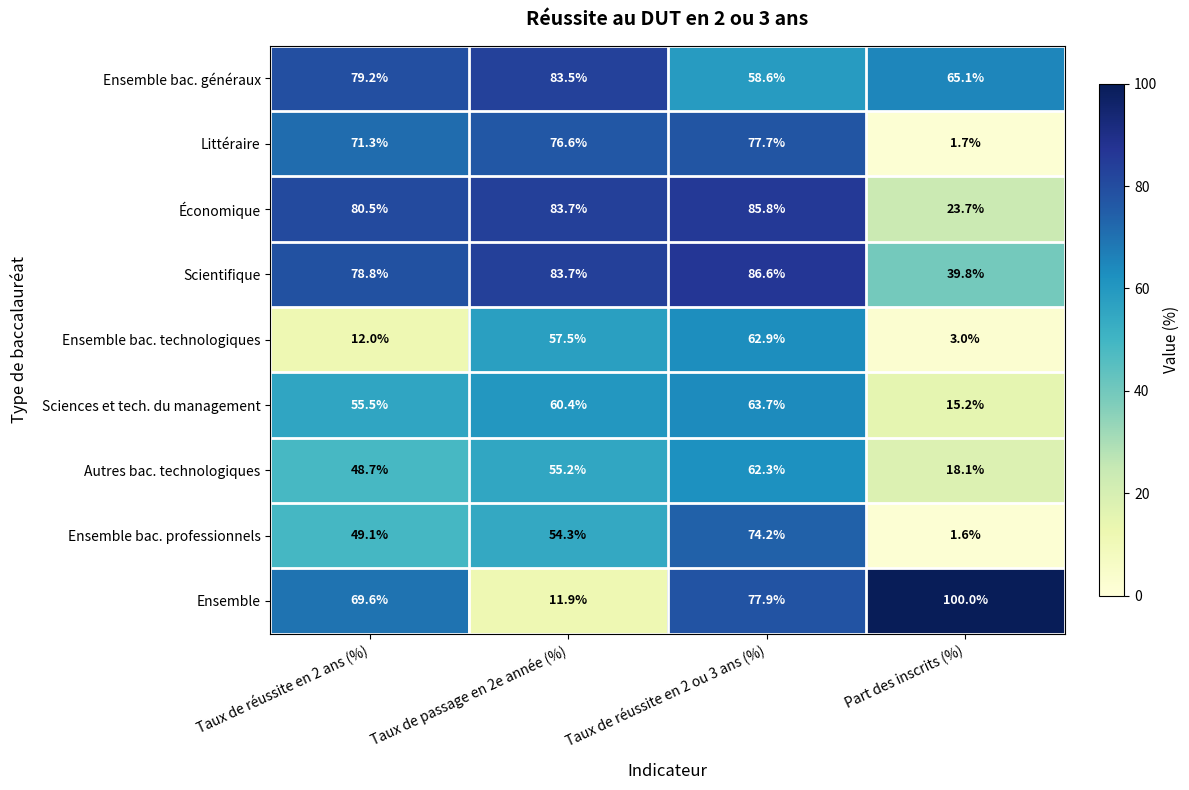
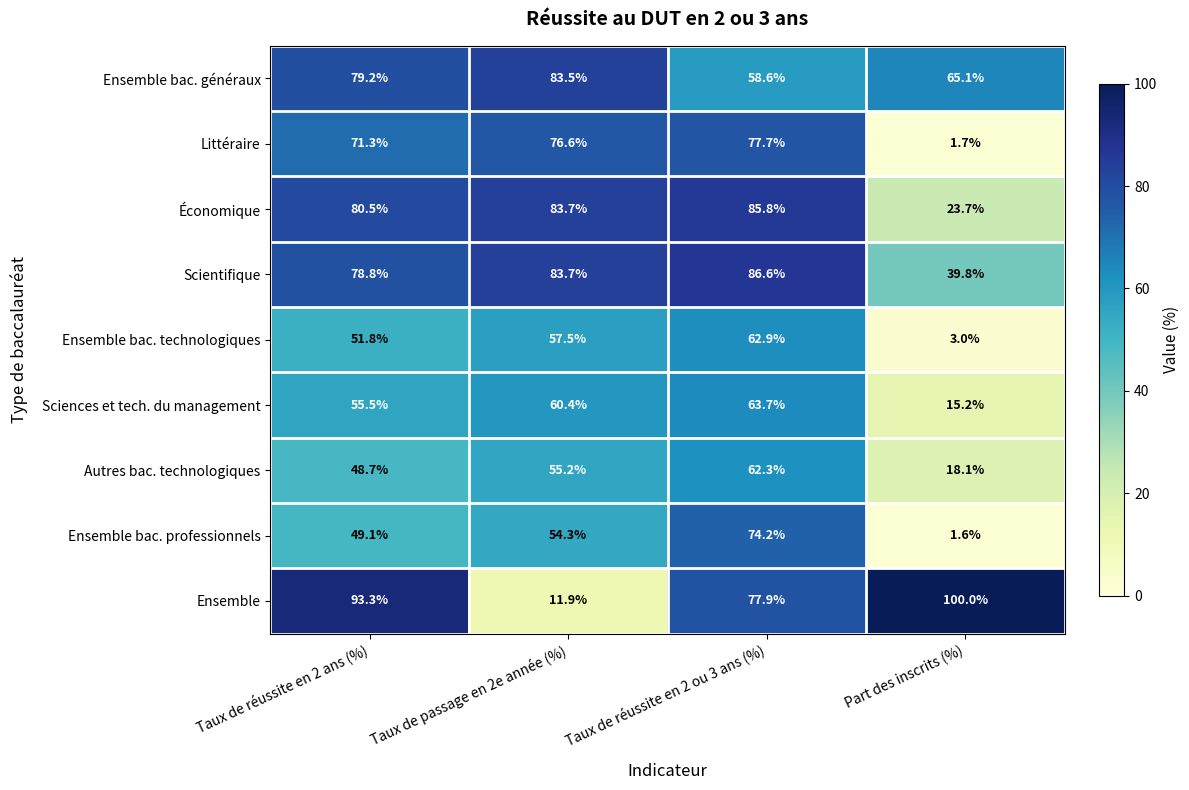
Ensemble bac. technologiques, Taux de réussite en 2 ans (%): 12.0% -> 51.8%
Ensemble, Taux de réussite en 2 ans (%): 69.6% -> 93.3%
